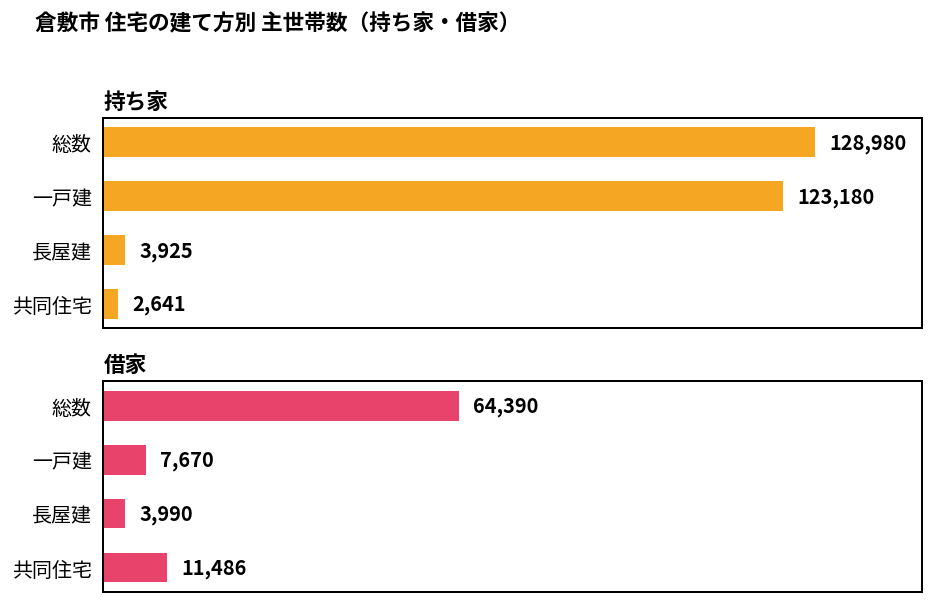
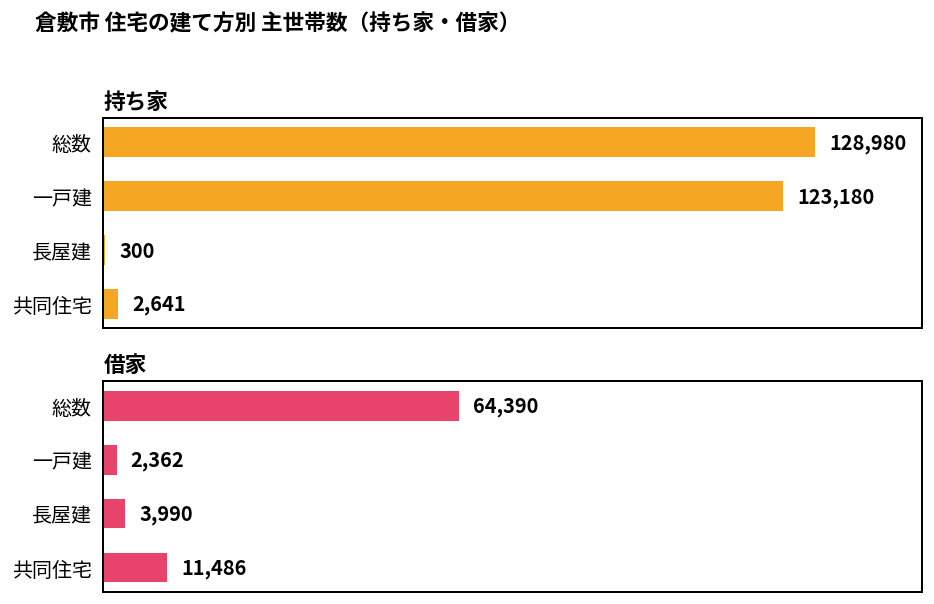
持ち家, 長屋建: 3,925 -> 300
借家, 一戸建: 7,670 -> 2,362
